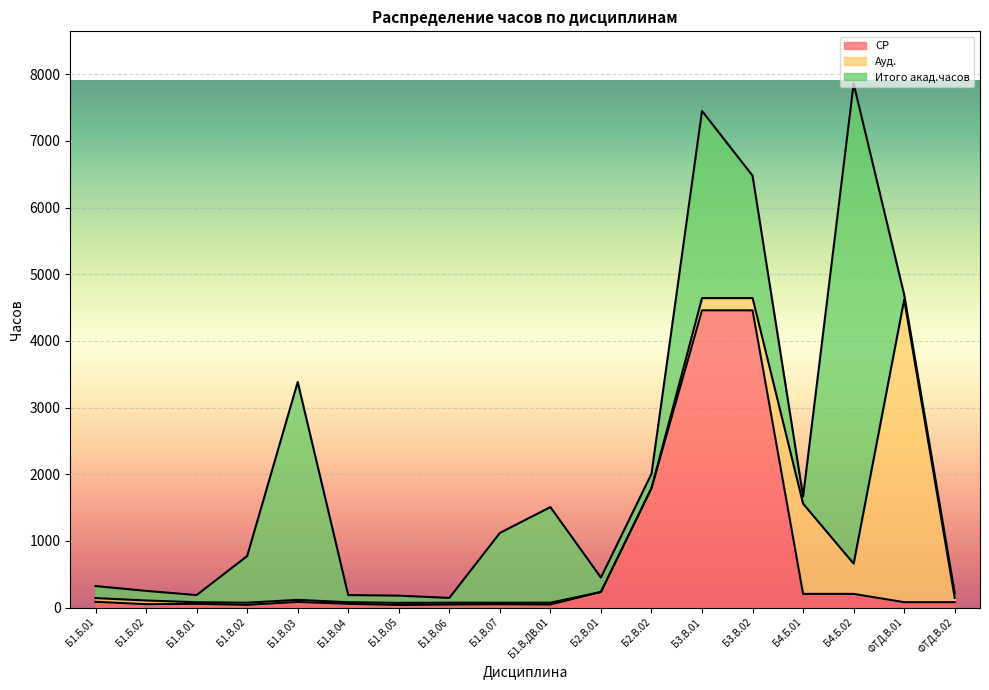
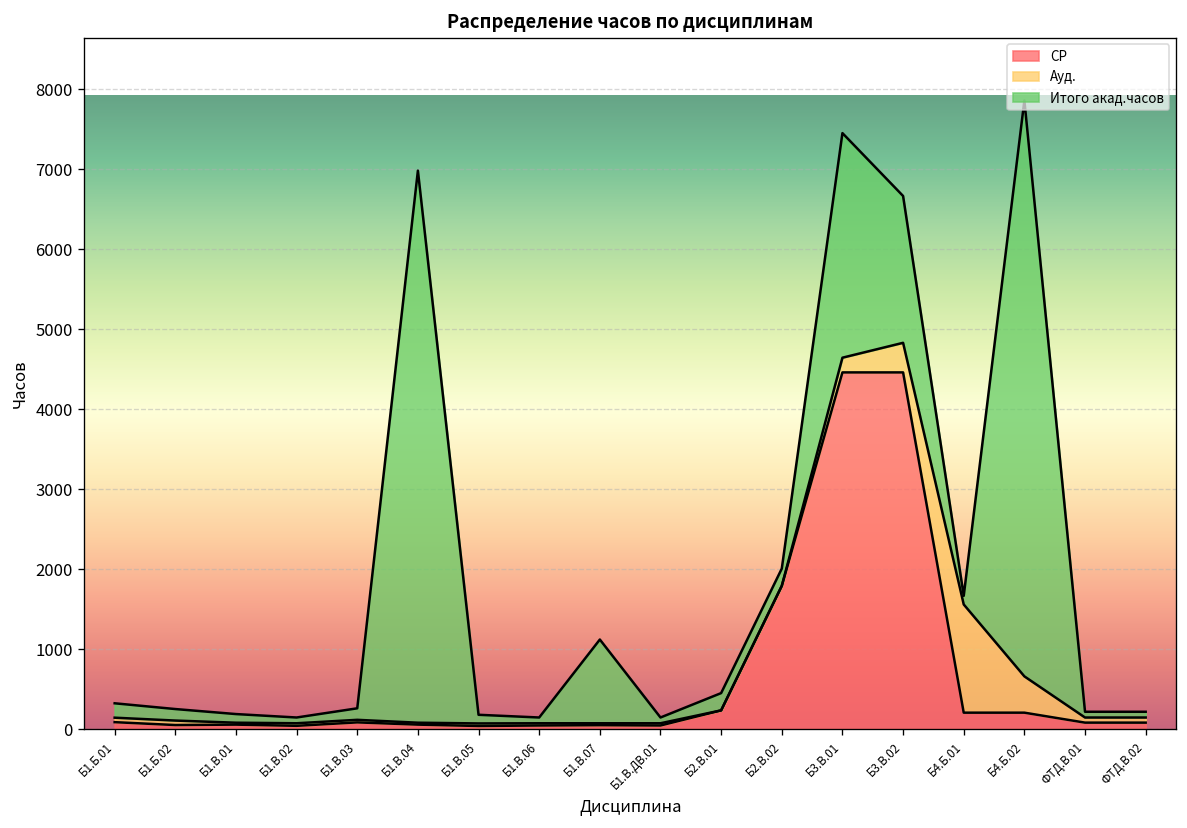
Итого акад.часов, Б1.В.02: 700 -> 100
Итого акад.часов, Б1.В.03: 3300 -> 100
Итого акад.часов, Б1.В.04: 100 -> 6900
Итого акад.часов, Б1.В.ДВ.01: 1400 -> 100
Ауд., Б3.В.02: 200 -> 400
Ауд., ФТД.В.01: 4500 -> 100
